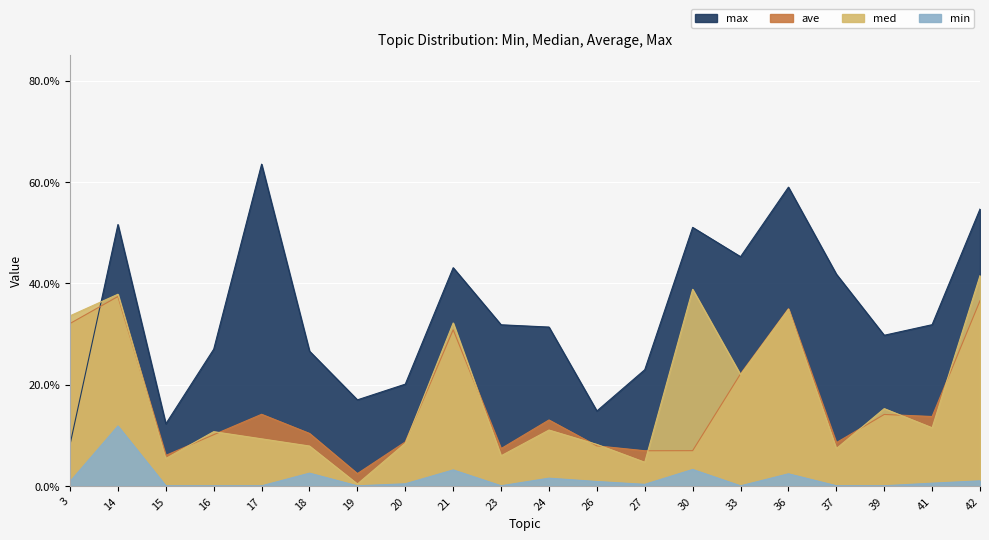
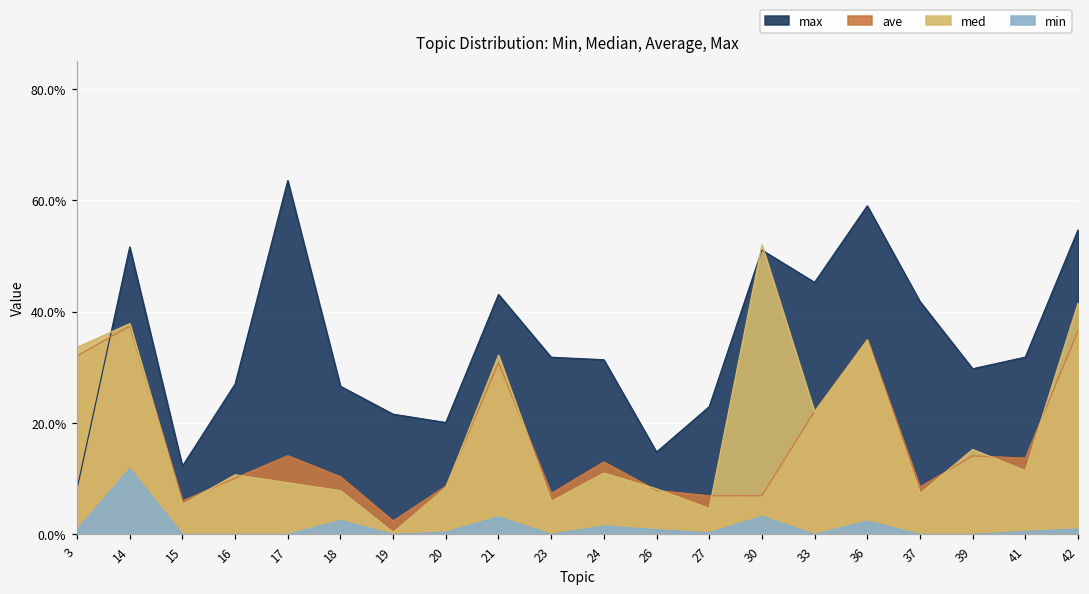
max, 19: 17% -> 22%
med, 30: 39% -> 52%
